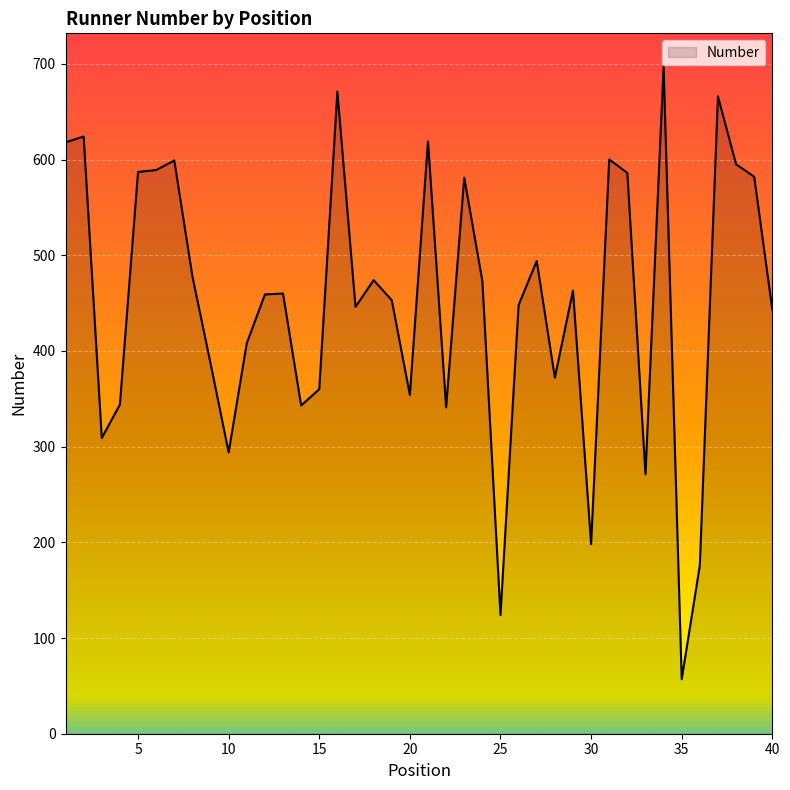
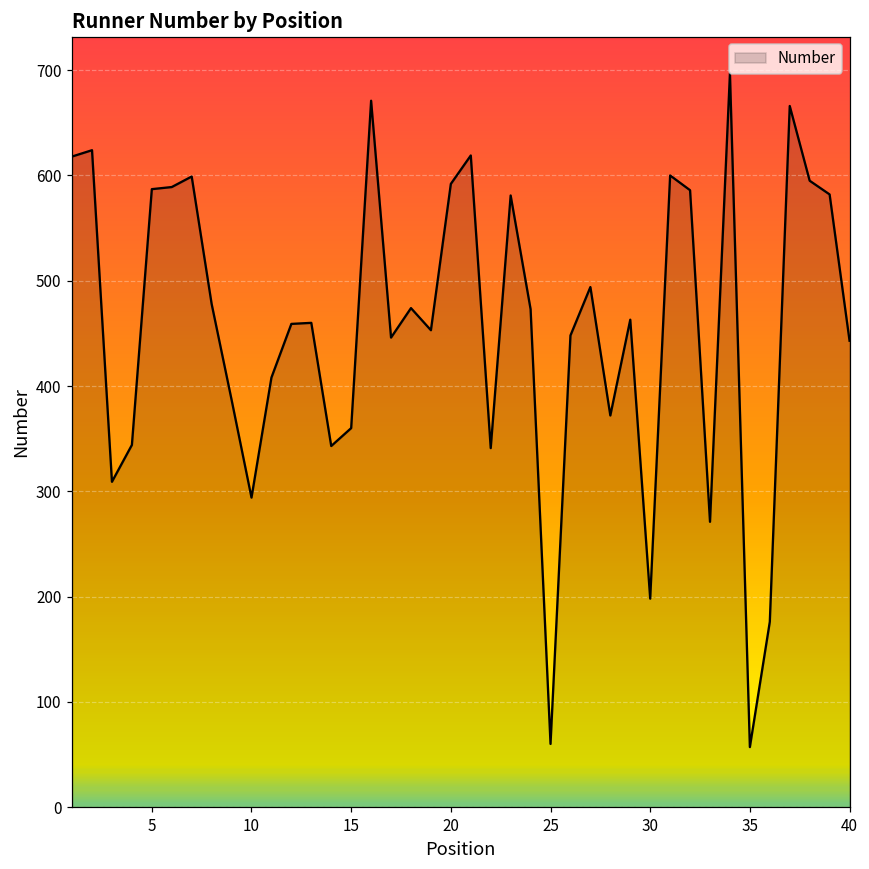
20: 350 -> 590
25: 120 -> 60
